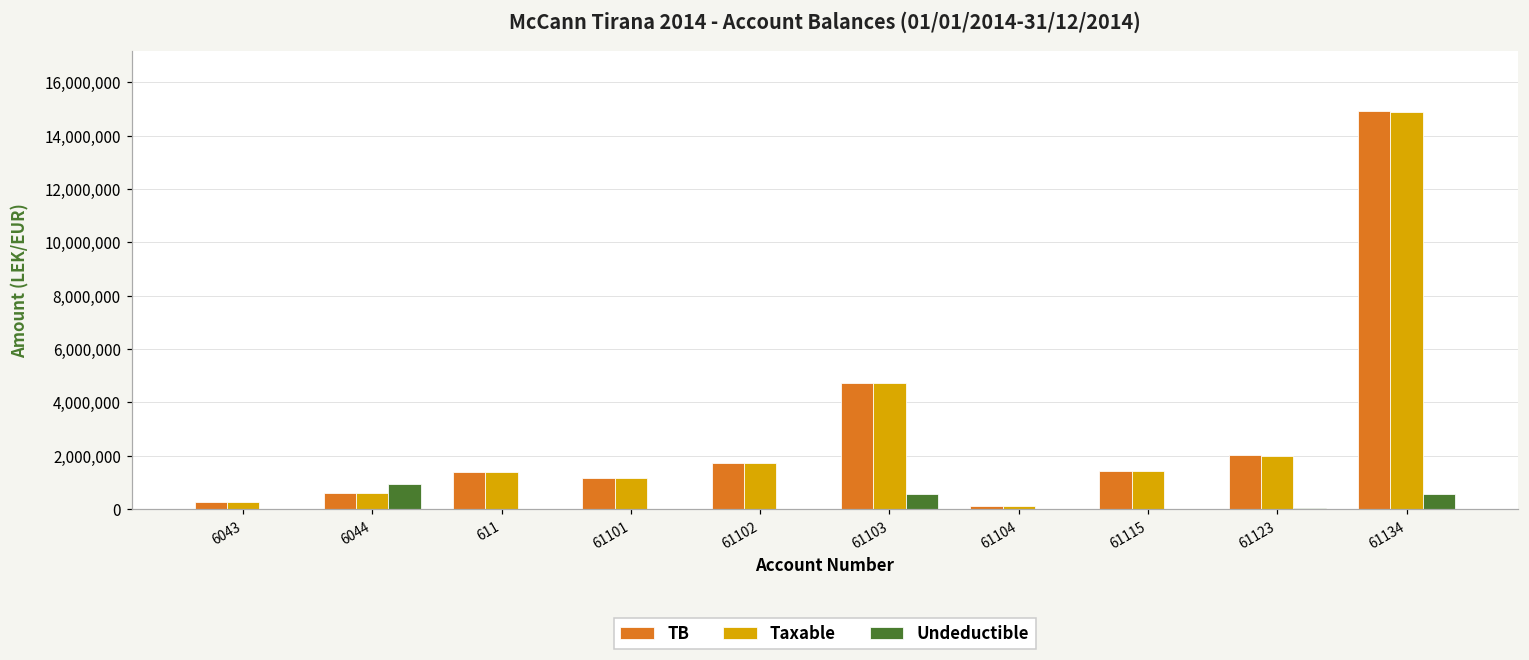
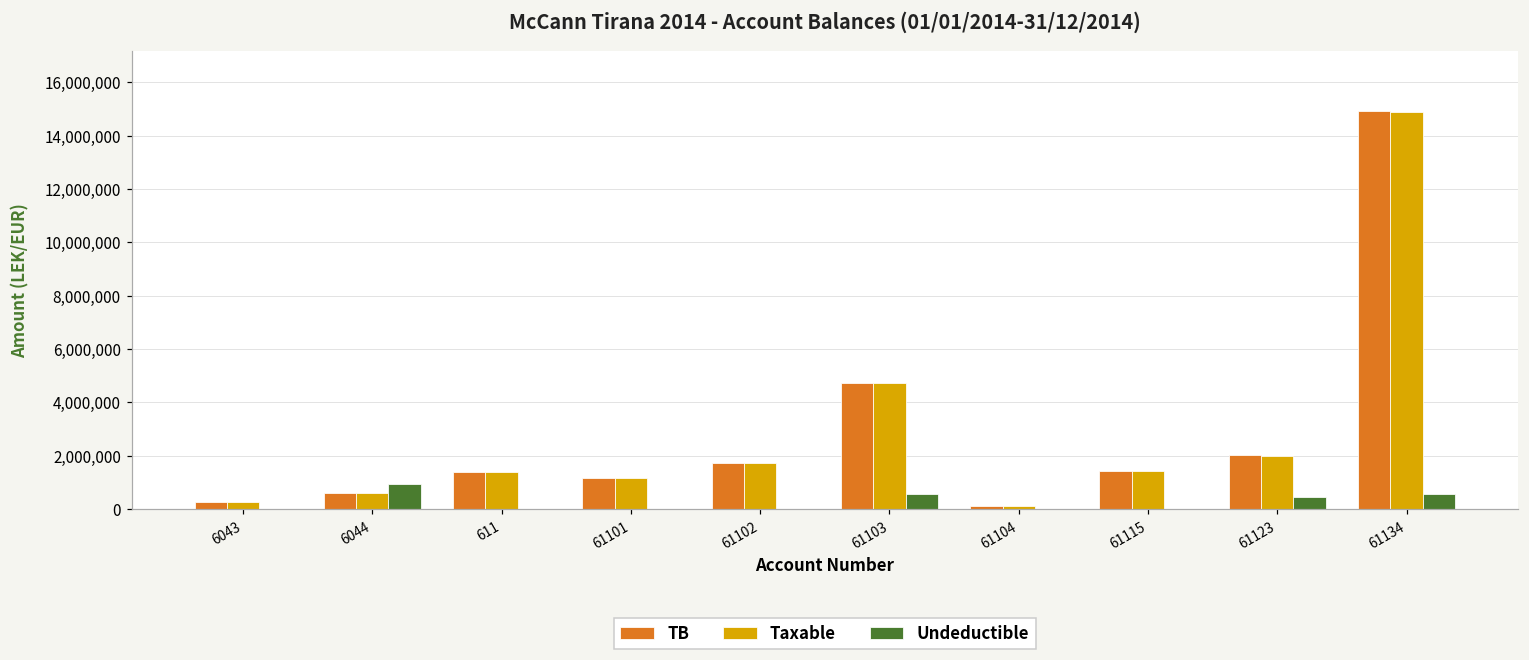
Undeductible, 61123: 0 -> 400,000
